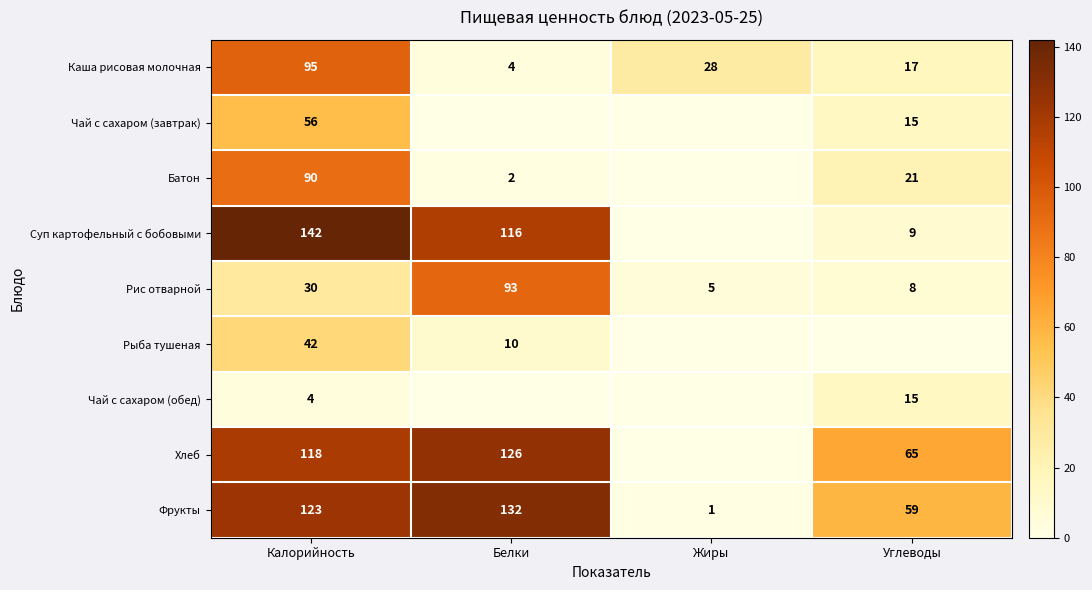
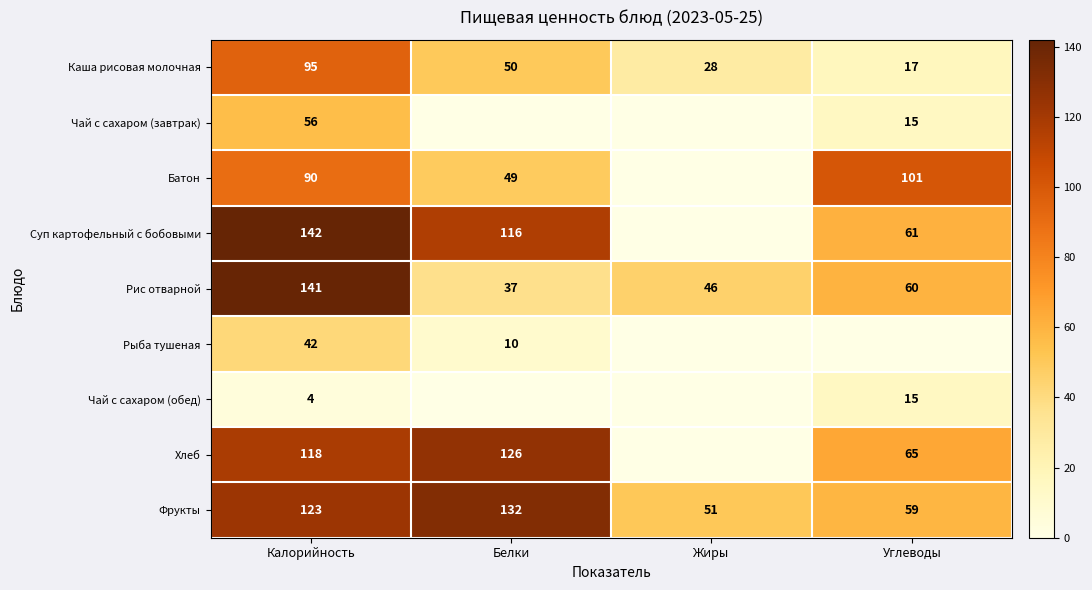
Каша рисовая молочная, Белки: 4 -> 50
Батон, Белки: 2 -> 49
Батон, Углеводы: 21 -> 101
Суп картофельный с бобовыми, Углеводы: 9 -> 61
Рис отварной, Калорийность: 30 -> 141
Рис отварной, Белки: 93 -> 37
Рис отварной, Жиры: 5 -> 46
Рис отварной, Углеводы: 8 -> 60
Фрукты, Жиры: 1 -> 51
